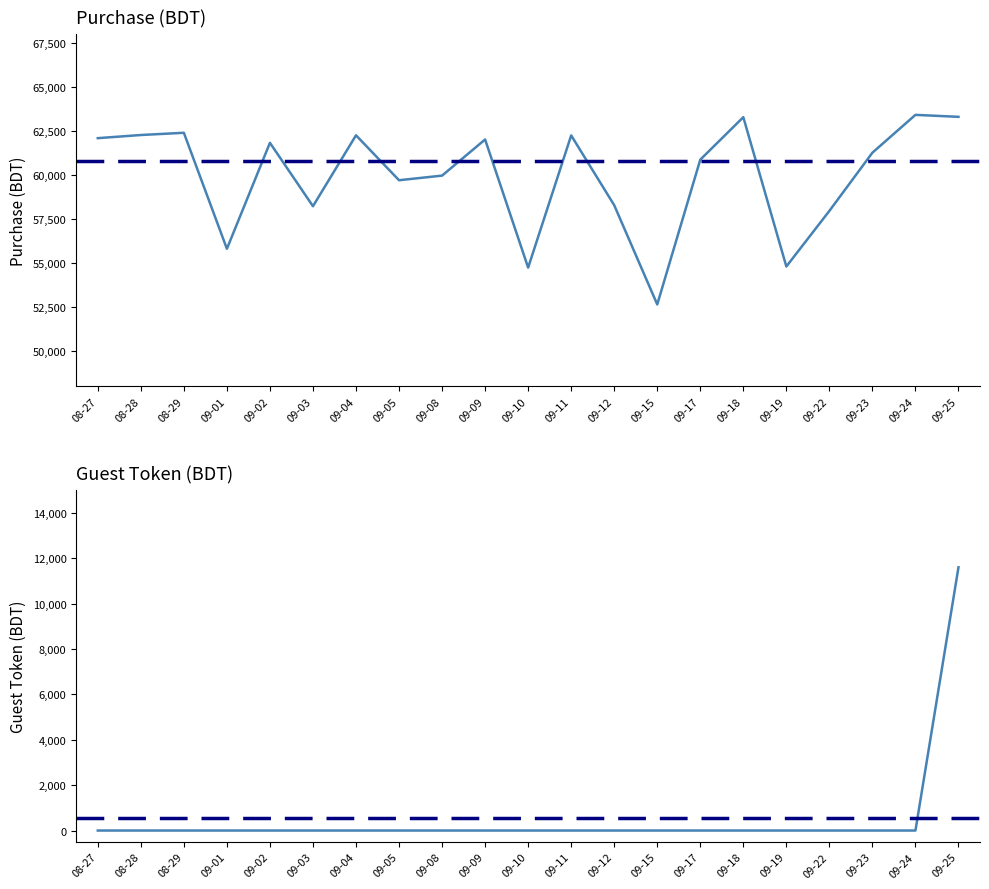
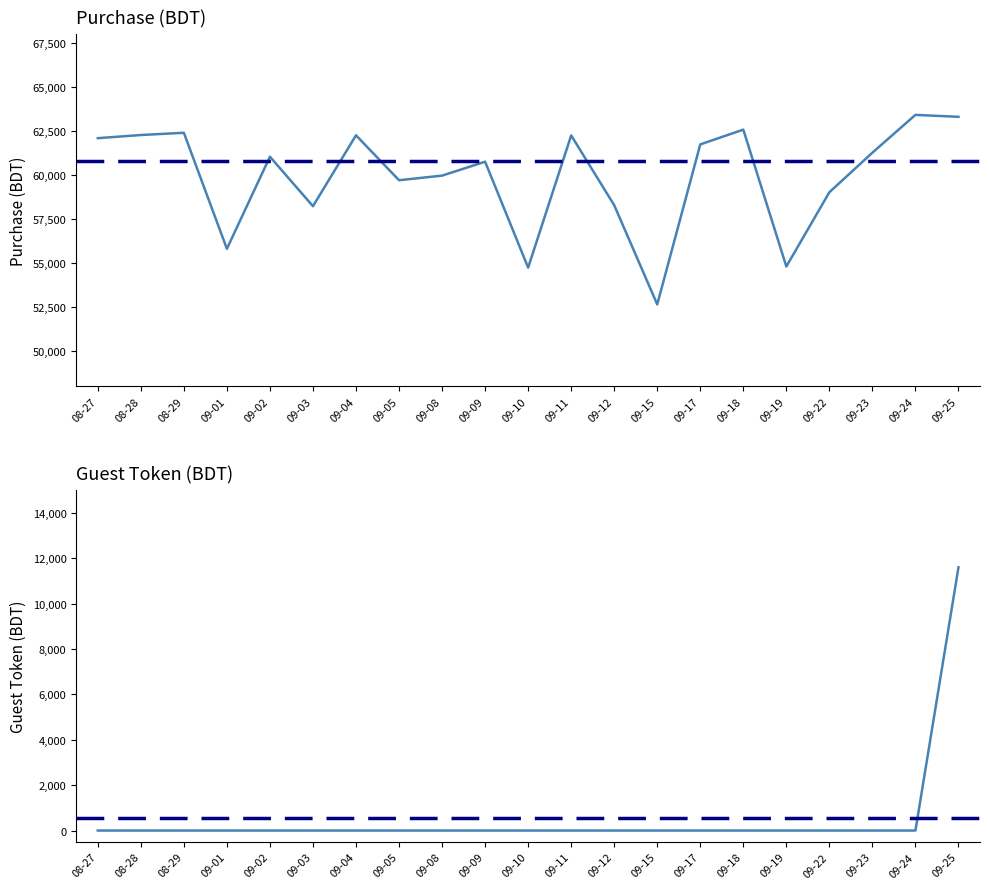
Purchase (BDT), 09-02: 61,800 -> 61,000
Purchase (BDT), 09-09: 62,000 -> 60,800
Purchase (BDT), 09-17: 60,900 -> 61,700
Purchase (BDT), 09-18: 63,300 -> 62,600
Purchase (BDT), 09-22: 58,000 -> 59,000
